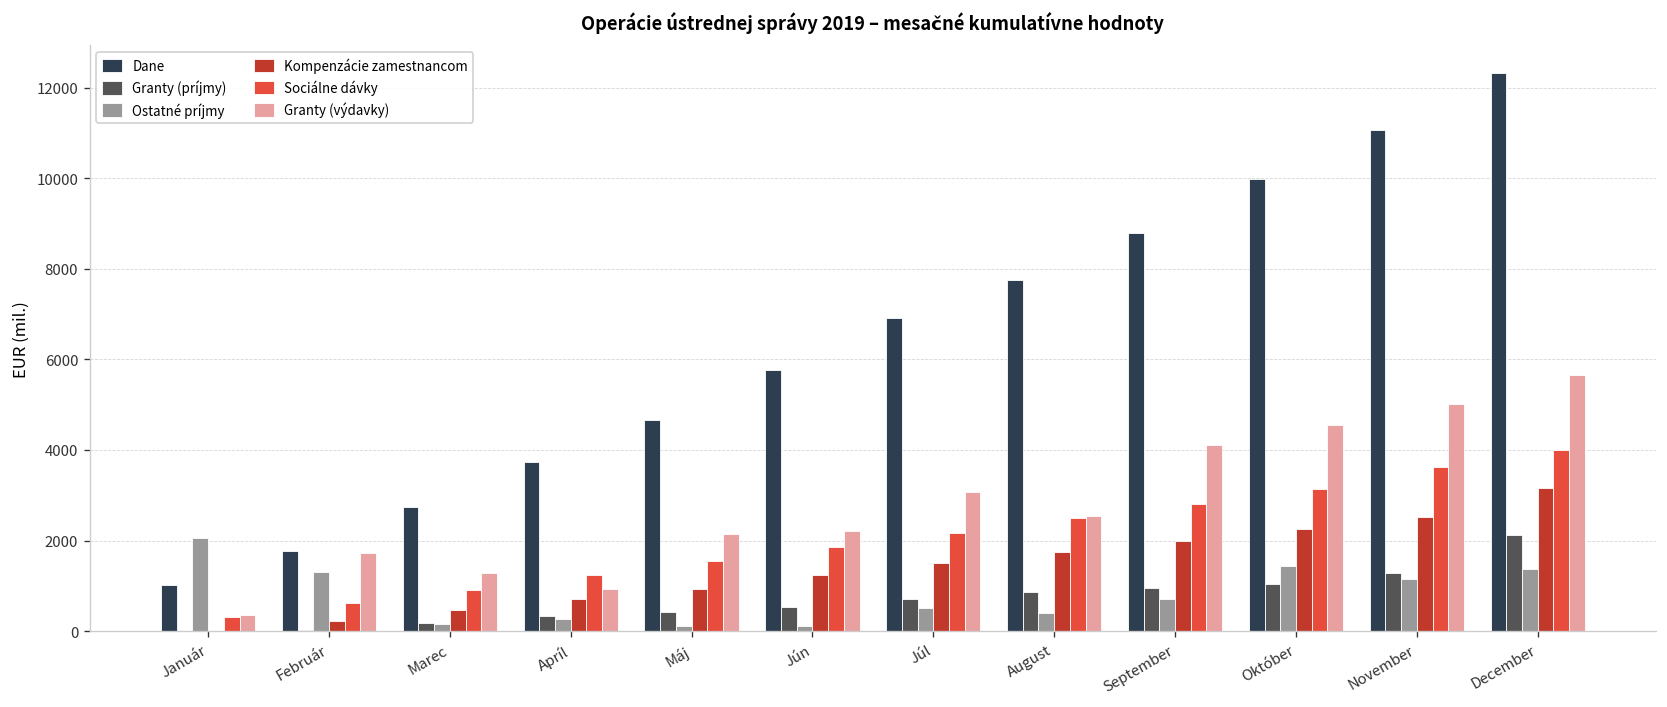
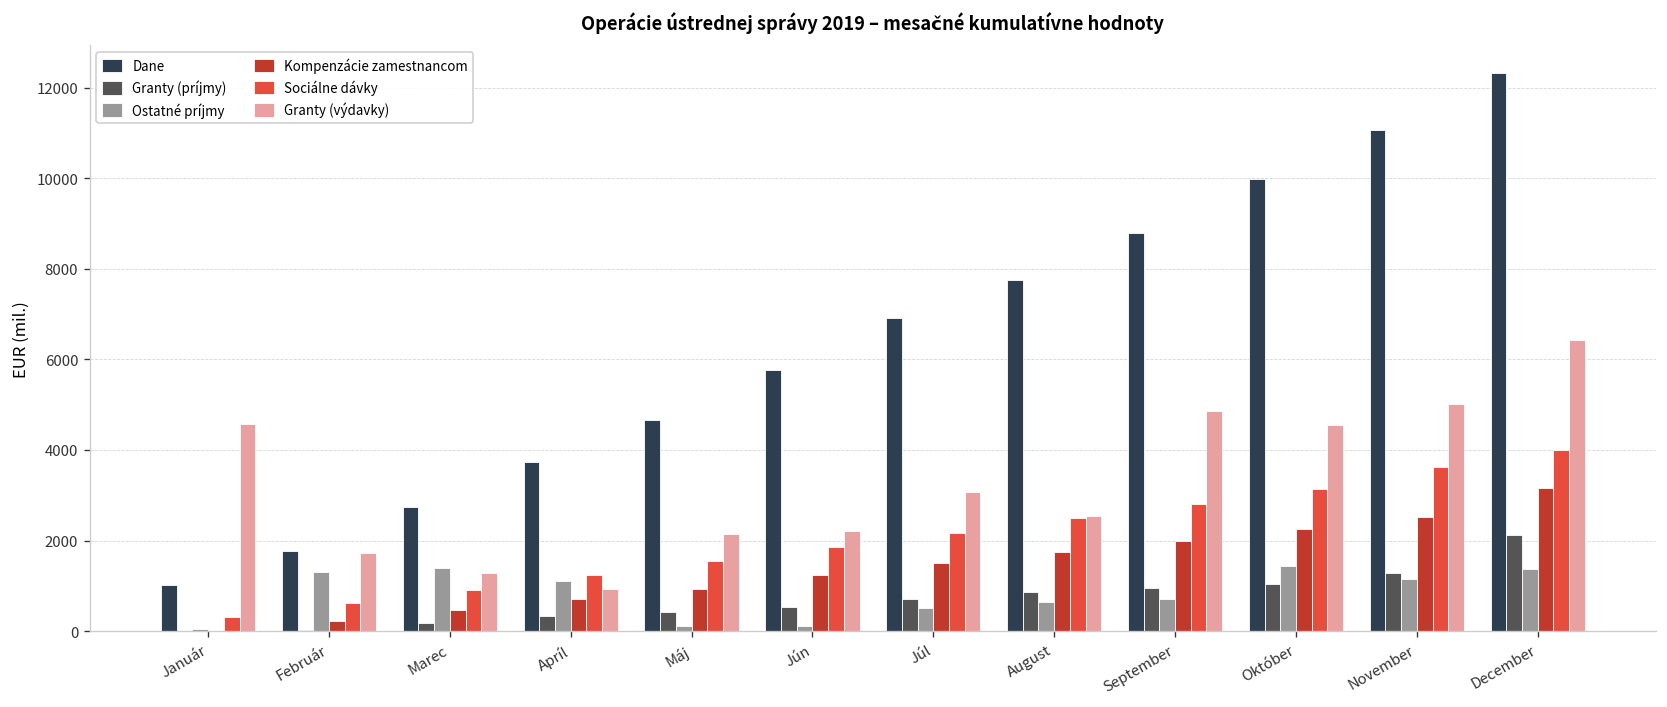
Ostatné príjmy, Január: 2000 -> 100
Granty (výdavky), Január: 400 -> 4600
Ostatné príjmy, Marec: 200 -> 1400
Ostatné príjmy, Apríl: 300 -> 1100
Ostatné príjmy, August: 400 -> 700
Granty (výdavky), September: 4100 -> 4800
Granty (výdavky), December: 5700 -> 6400
